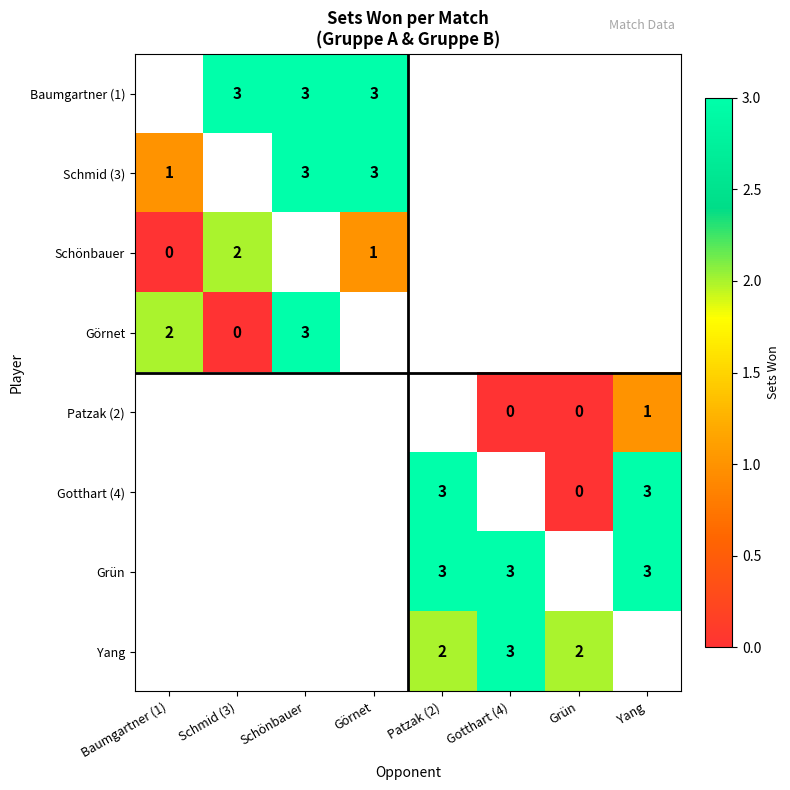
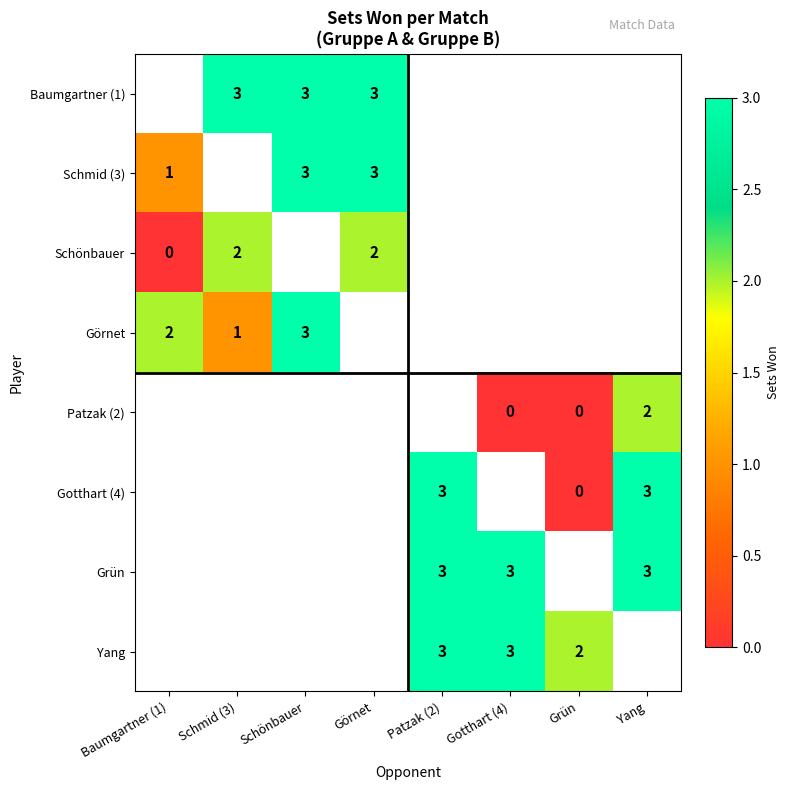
Schönbauer, Görnet: 1 -> 2
Görnet, Schmid (3): 0 -> 1
Patzak (2), Yang: 1 -> 2
Yang, Patzak (2): 2 -> 3
